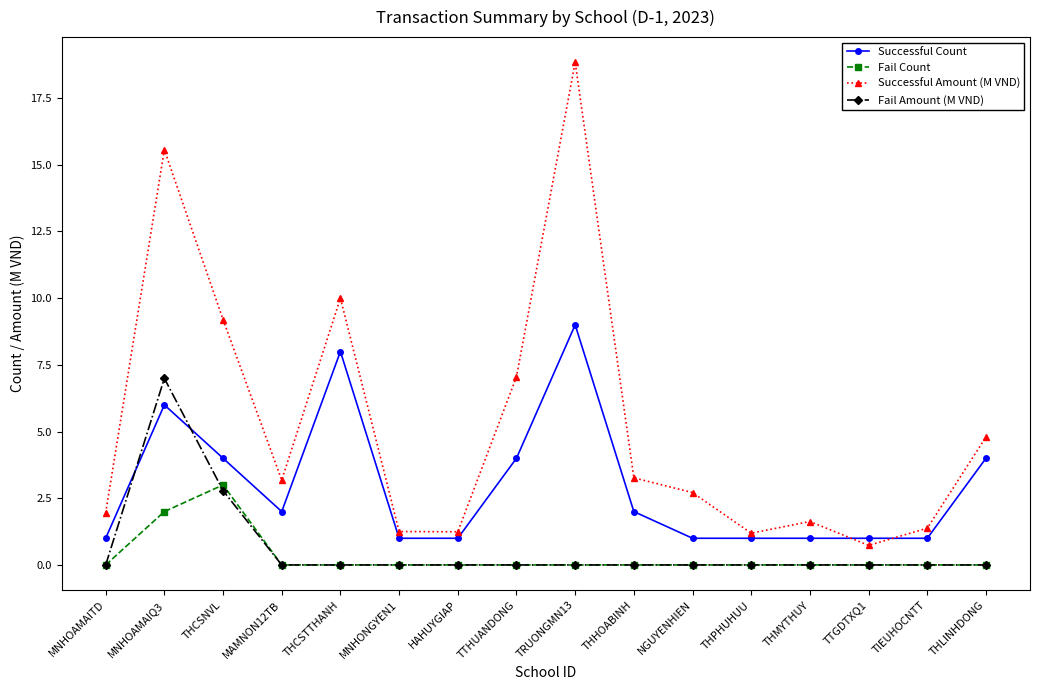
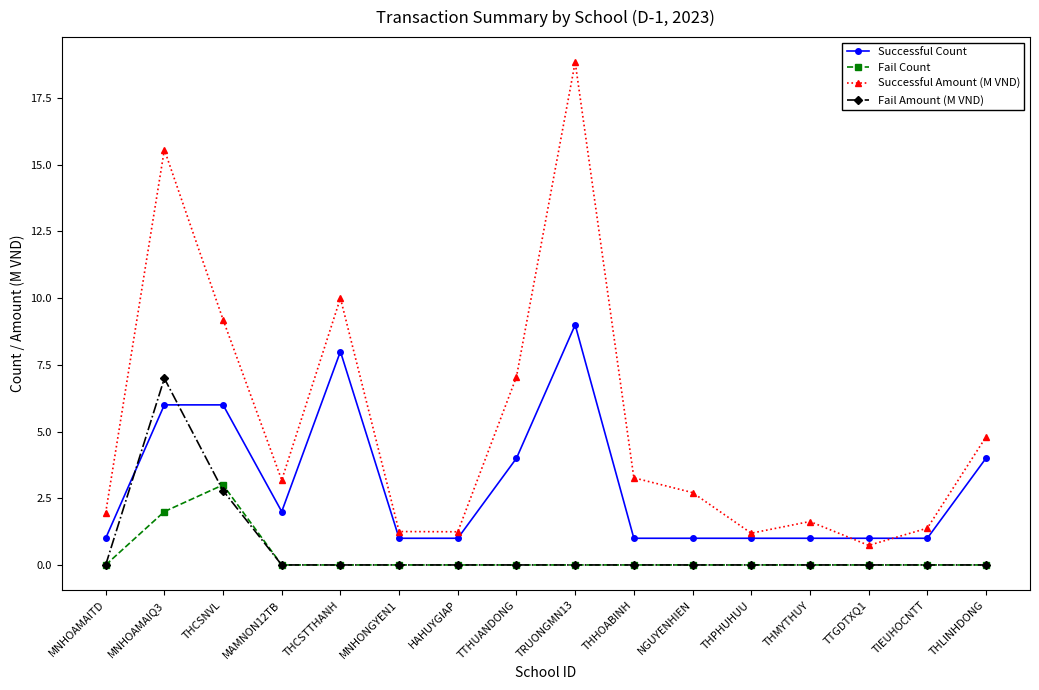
Successful Count, THCSNVL: 4 -> 6
Successful Count, THHOABINH: 2 -> 1
